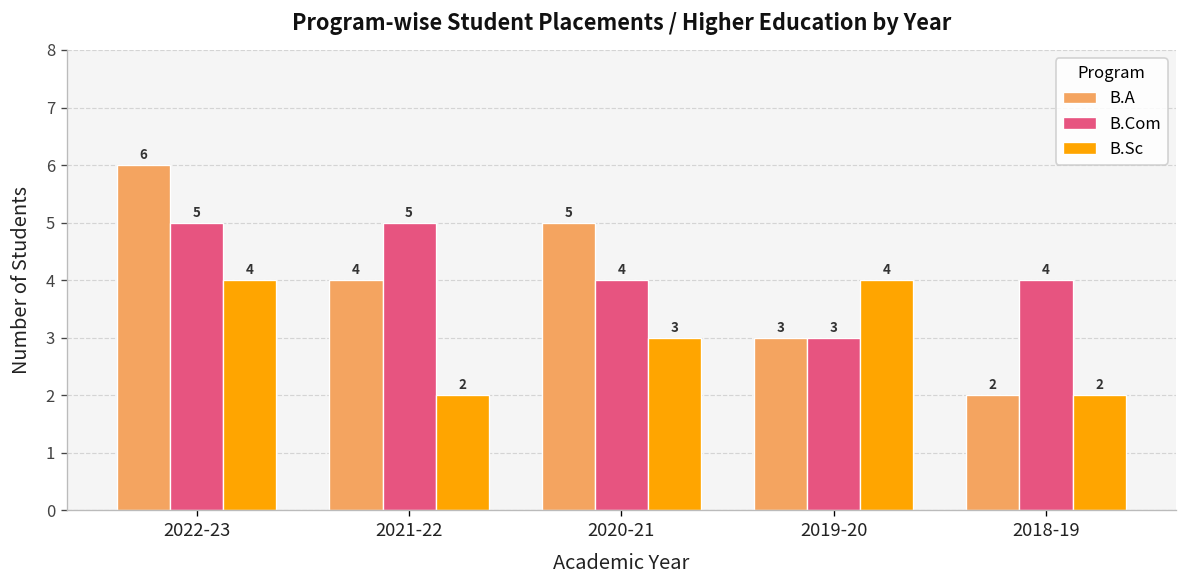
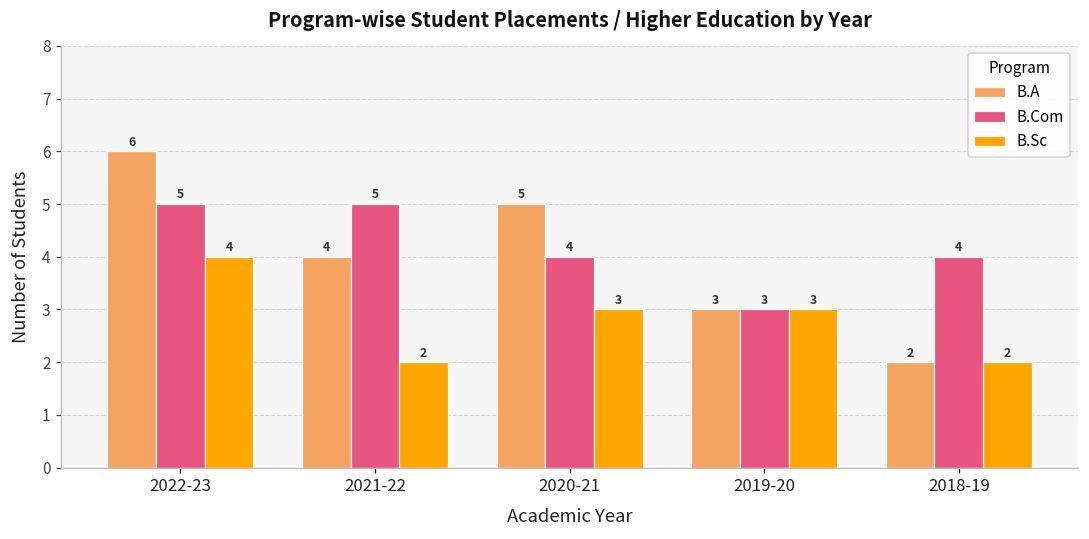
B.Sc, 2019-20: 4 -> 3
